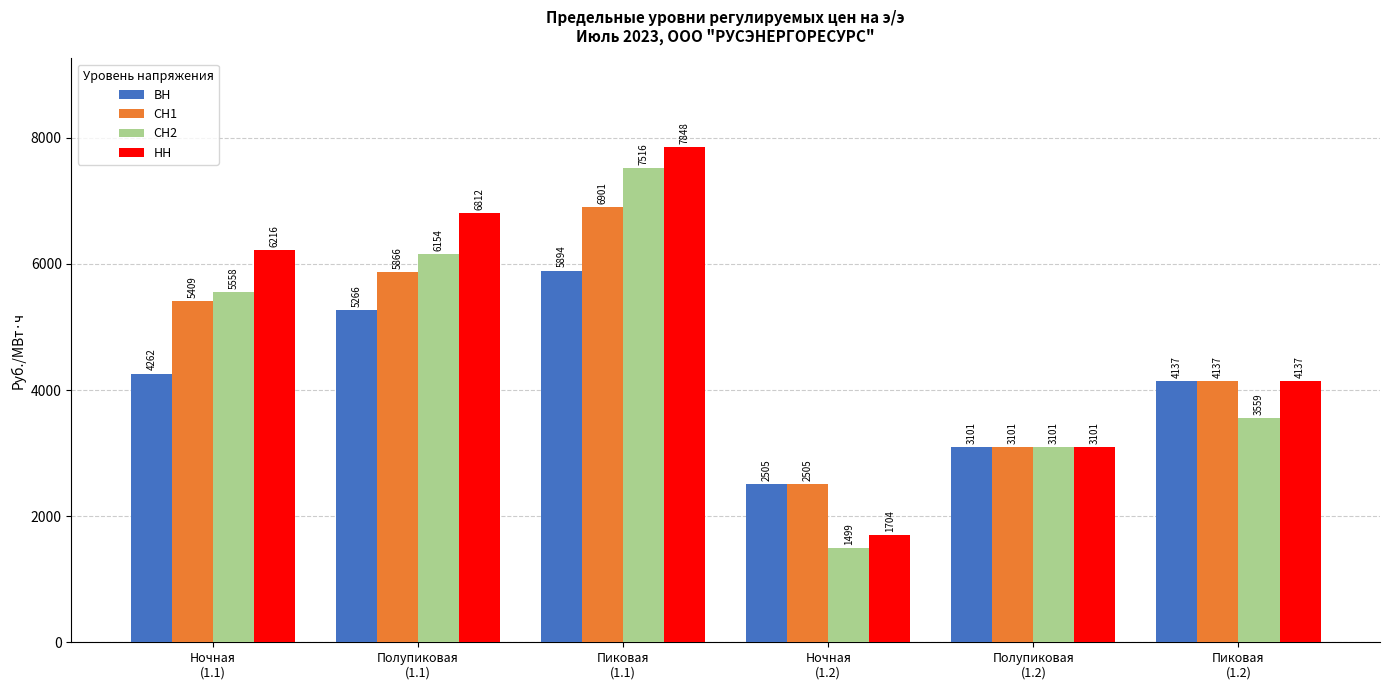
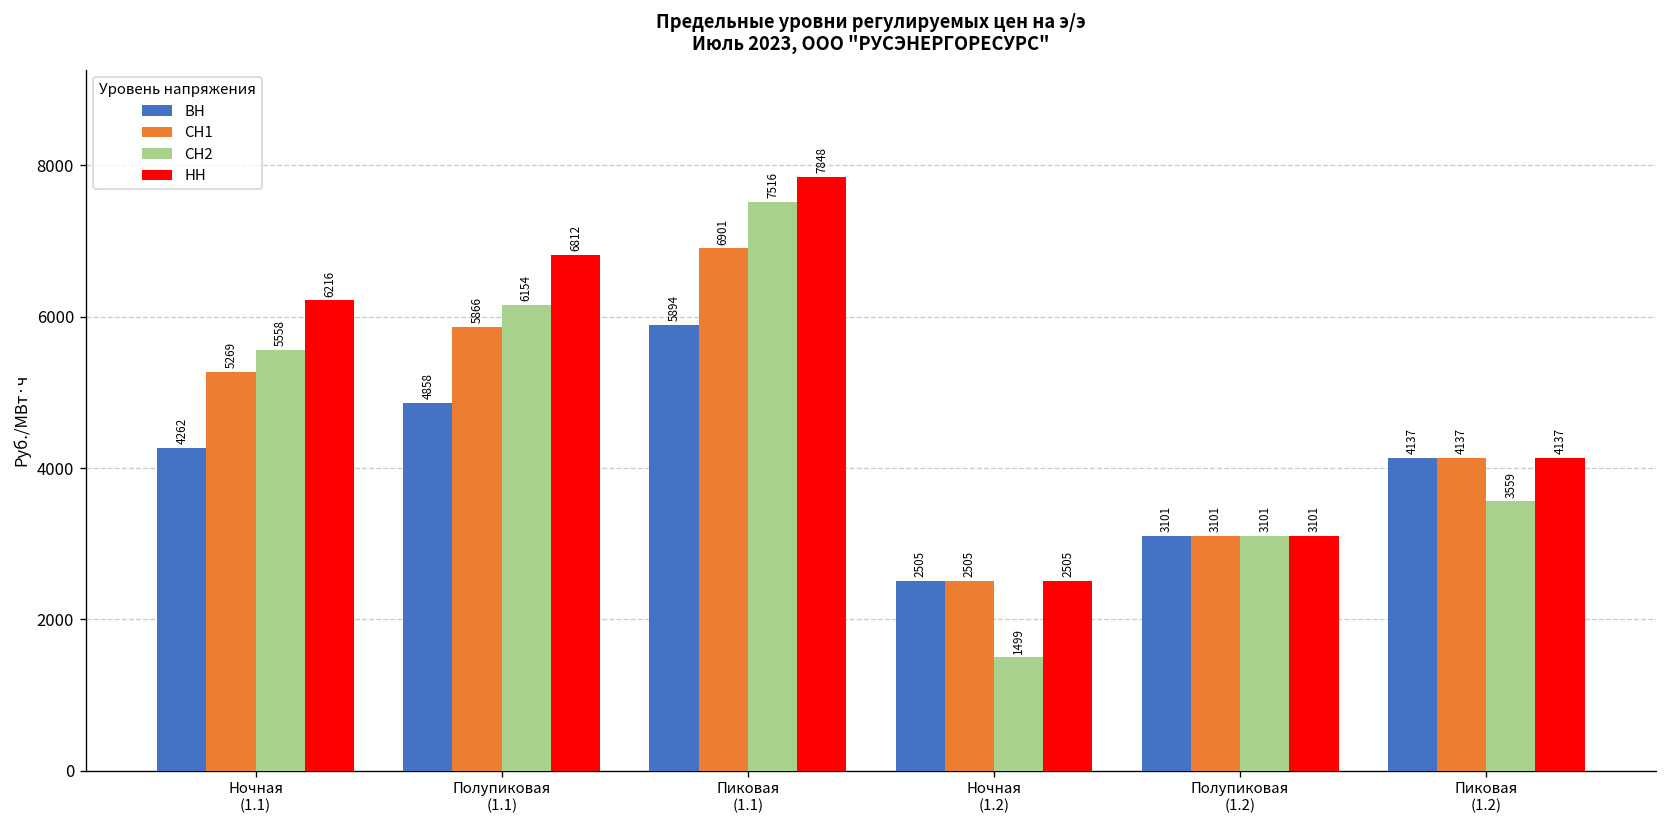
СН1, Ночная (1.1): 5409 -> 5269
ВН, Полупиковая (1.1): 5266 -> 4858
НН, Ночная (1.2): 1704 -> 2505
